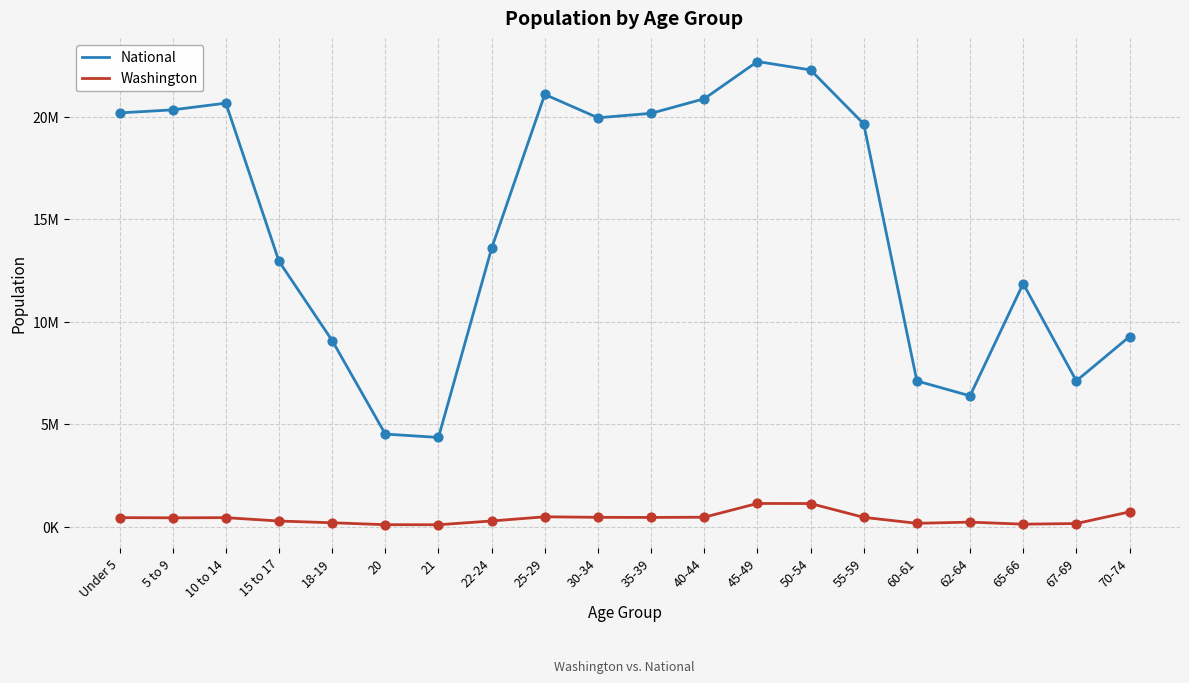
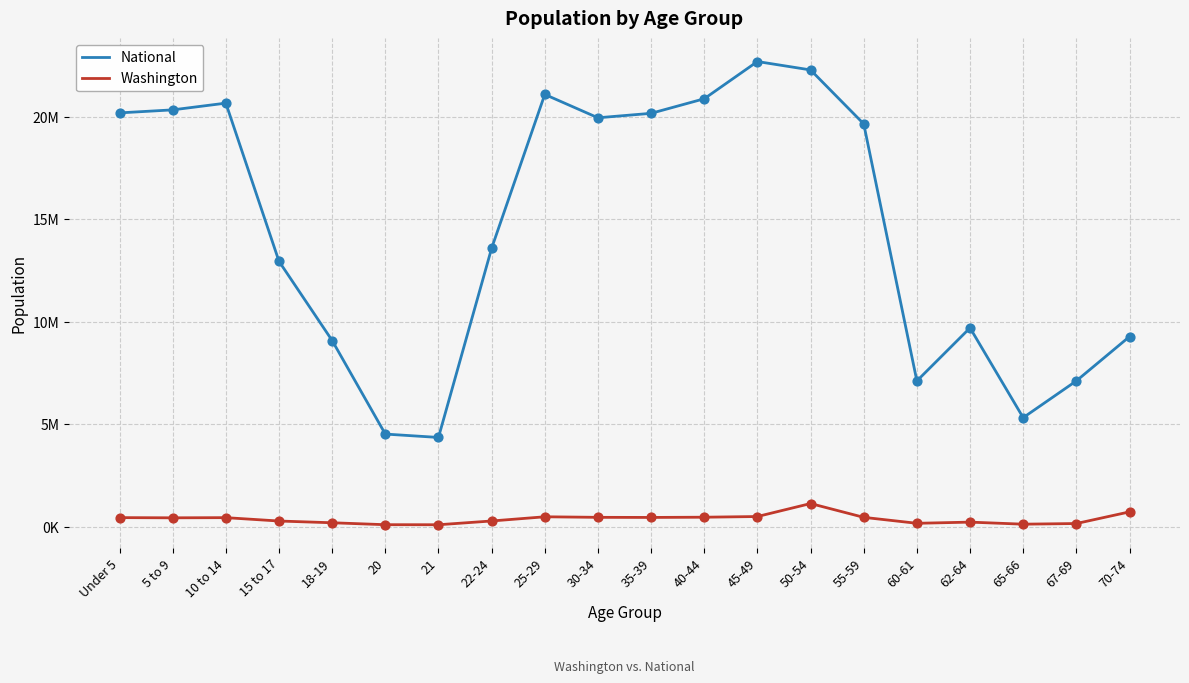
Washington, 45-49: 1100000 -> 500000
National, 62-64: 6400000 -> 9700000
National, 65-66: 11900000 -> 5300000
